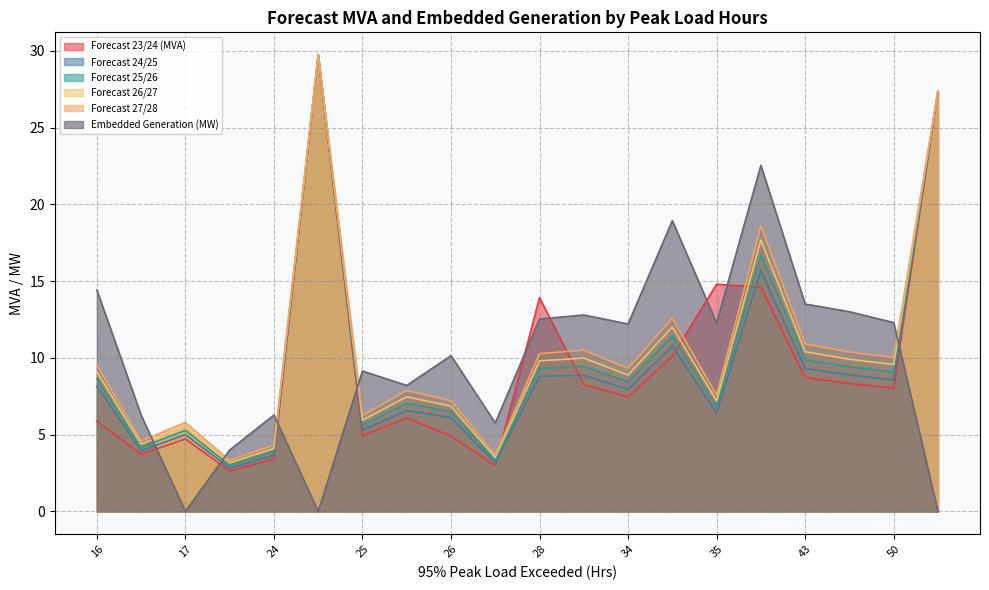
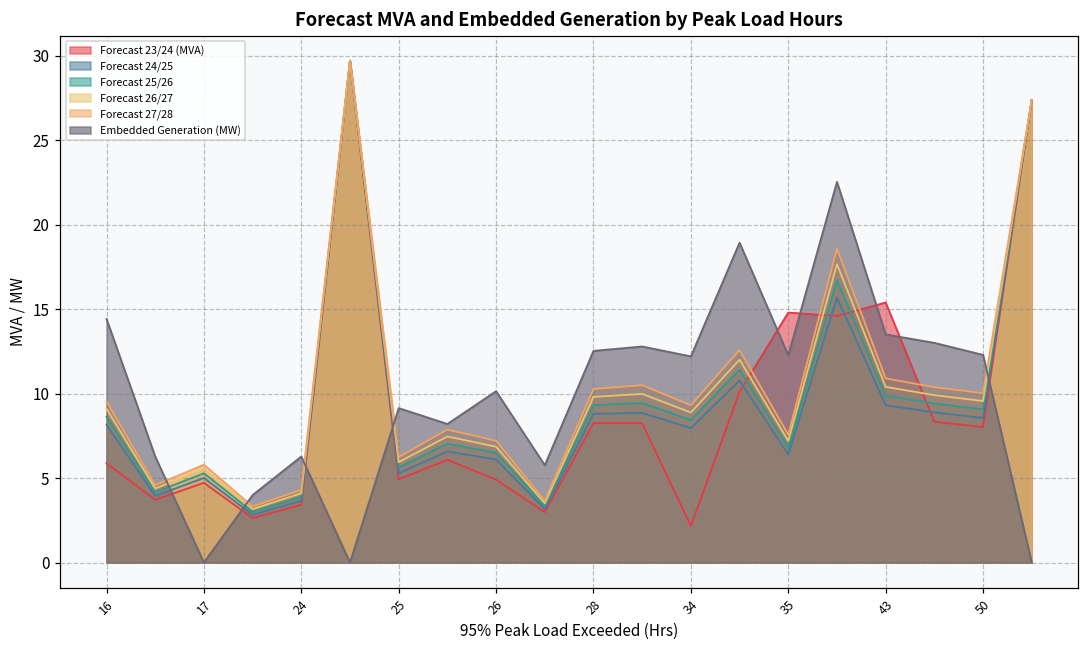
Forecast 23/24 (MVA), 28: 13.9 -> 8.3
Forecast 23/24 (MVA), 34: 7.5 -> 2.2
Forecast 23/24 (MVA), 43: 8.7 -> 15.4
